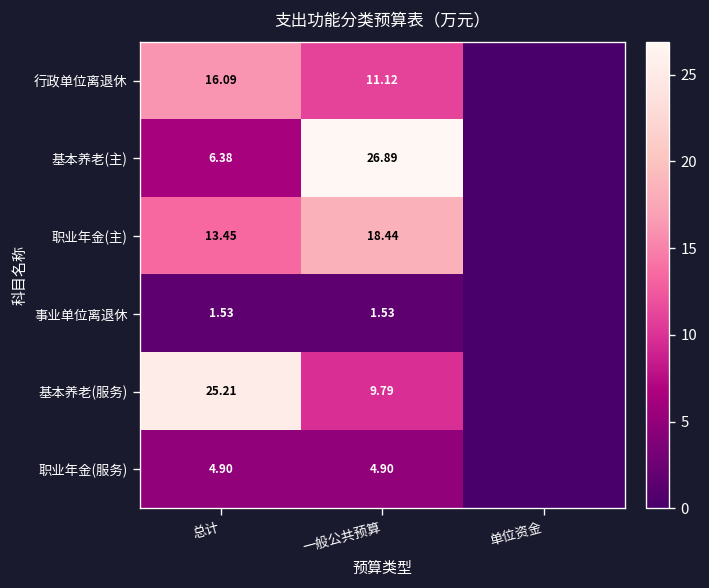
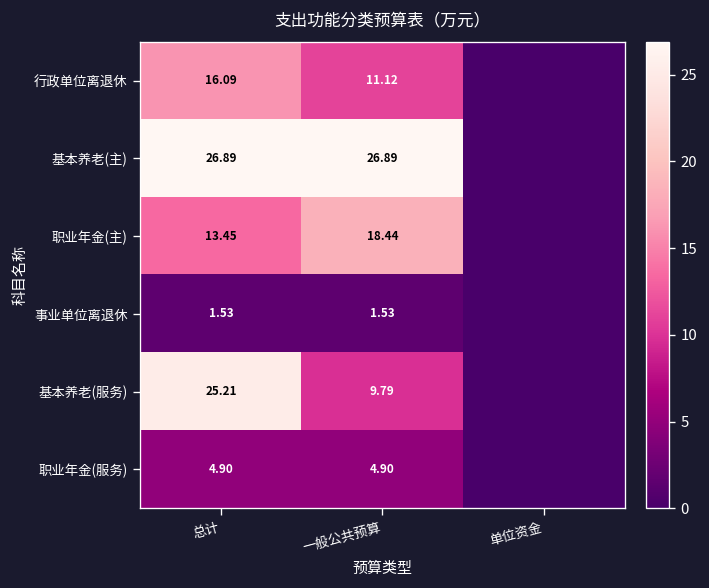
基本养老(主), 总计: 6.38 -> 26.89
